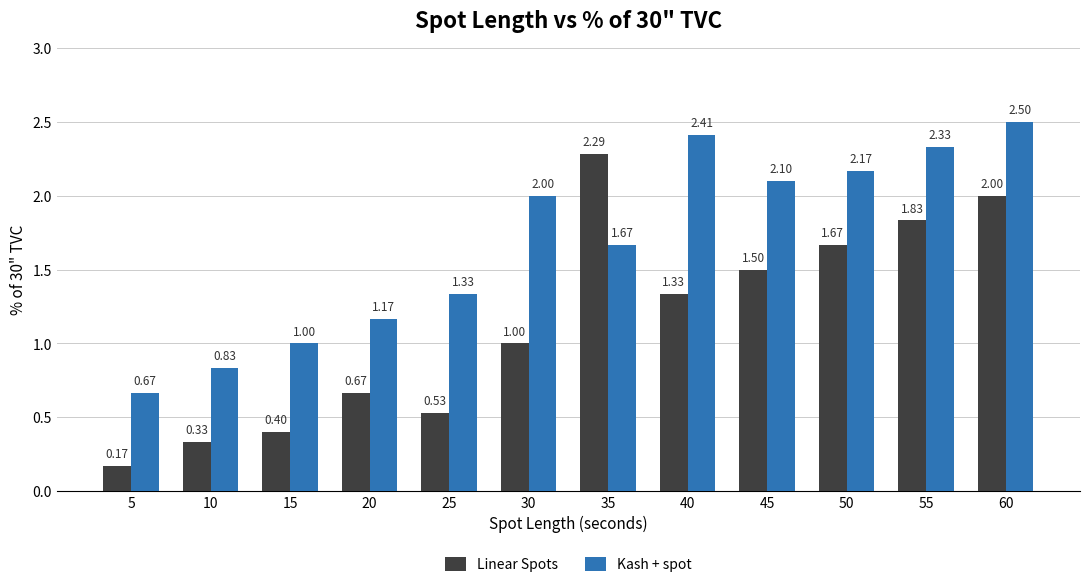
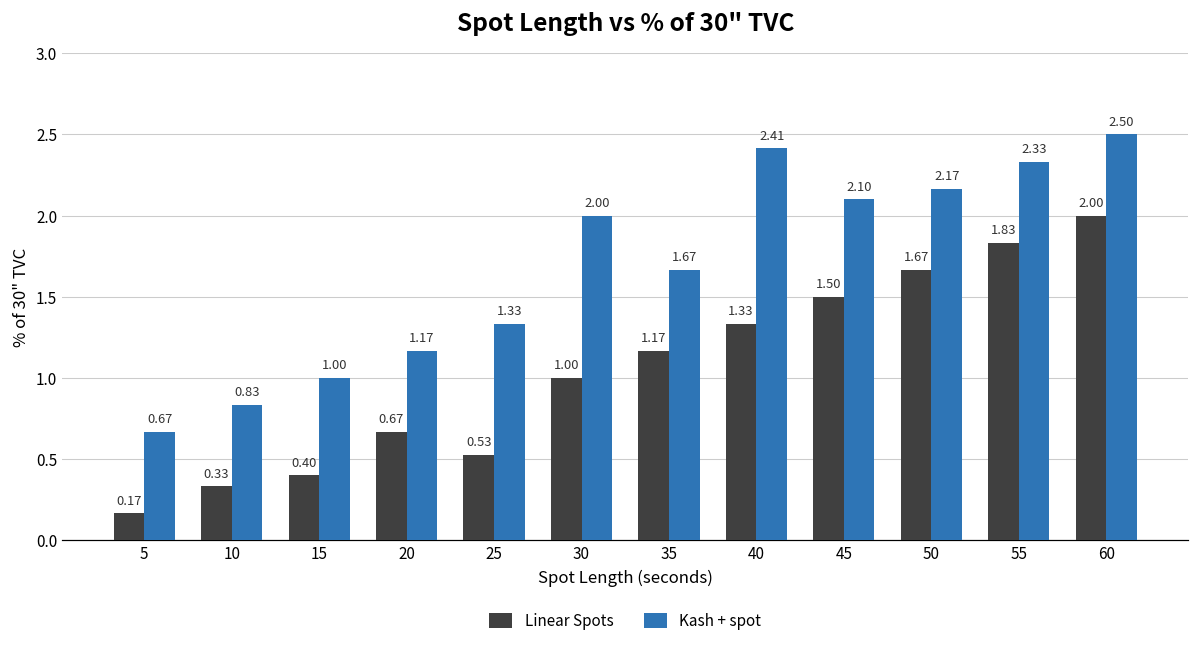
Linear Spots, 35: 2.29 -> 1.17
